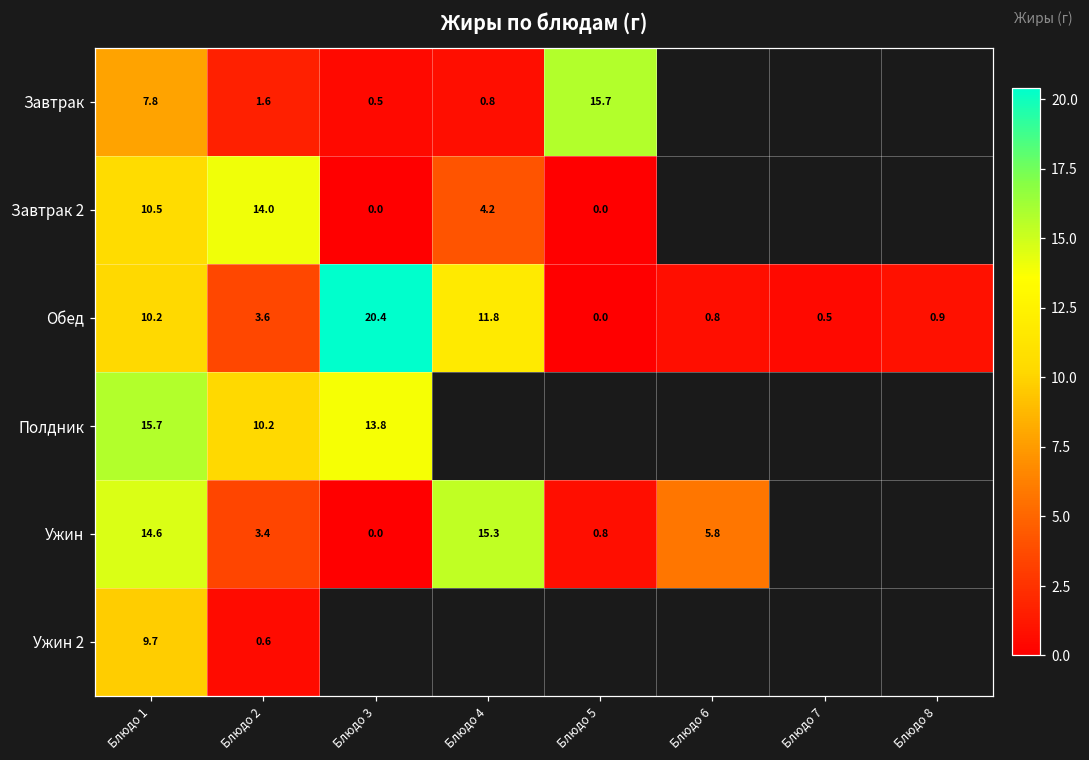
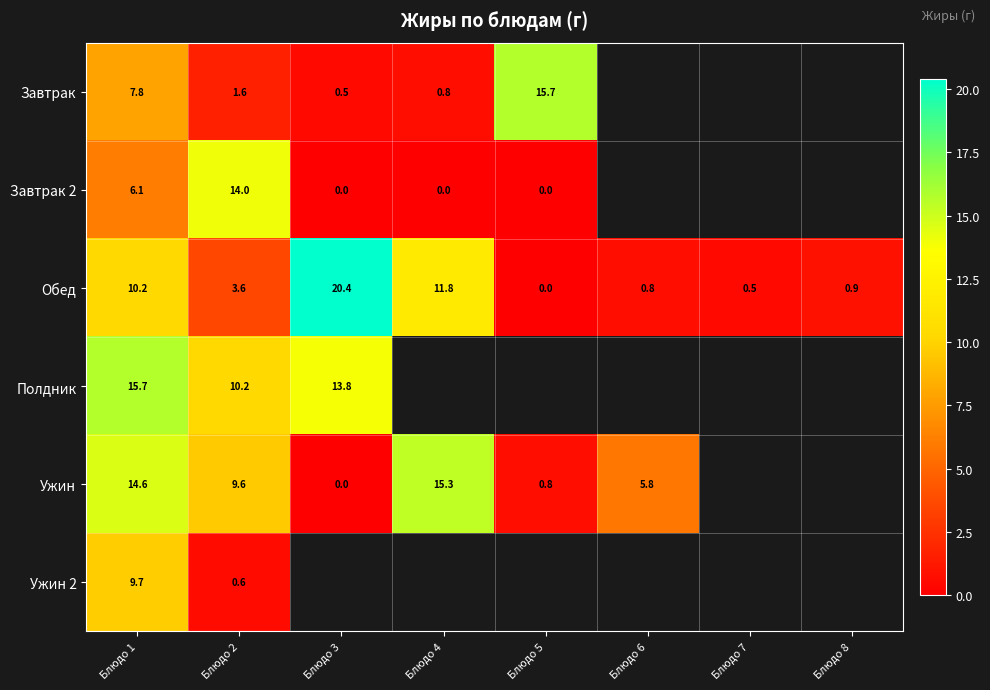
Завтрак 2, Блюдо 1: 10.5 -> 6.1
Завтрак 2, Блюдо 4: 4.2 -> 0.0
Ужин, Блюдо 2: 3.4 -> 9.6
